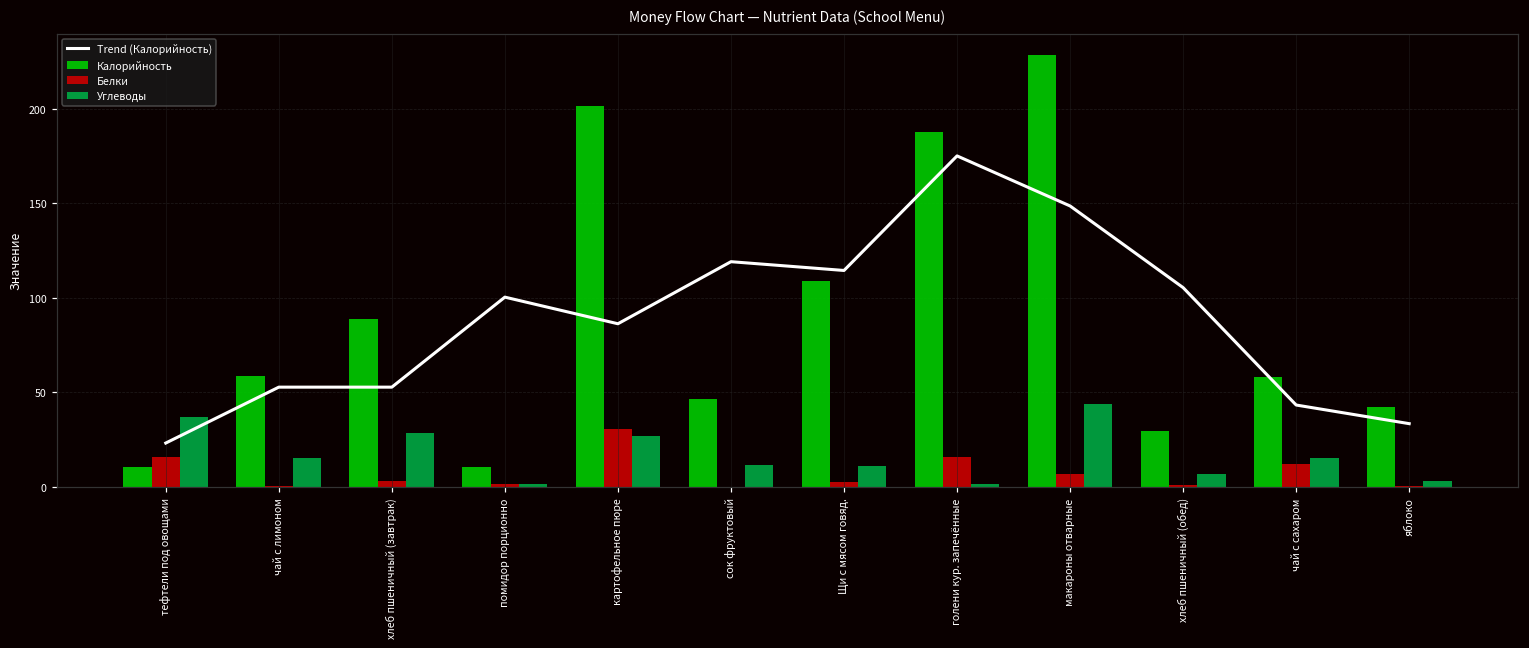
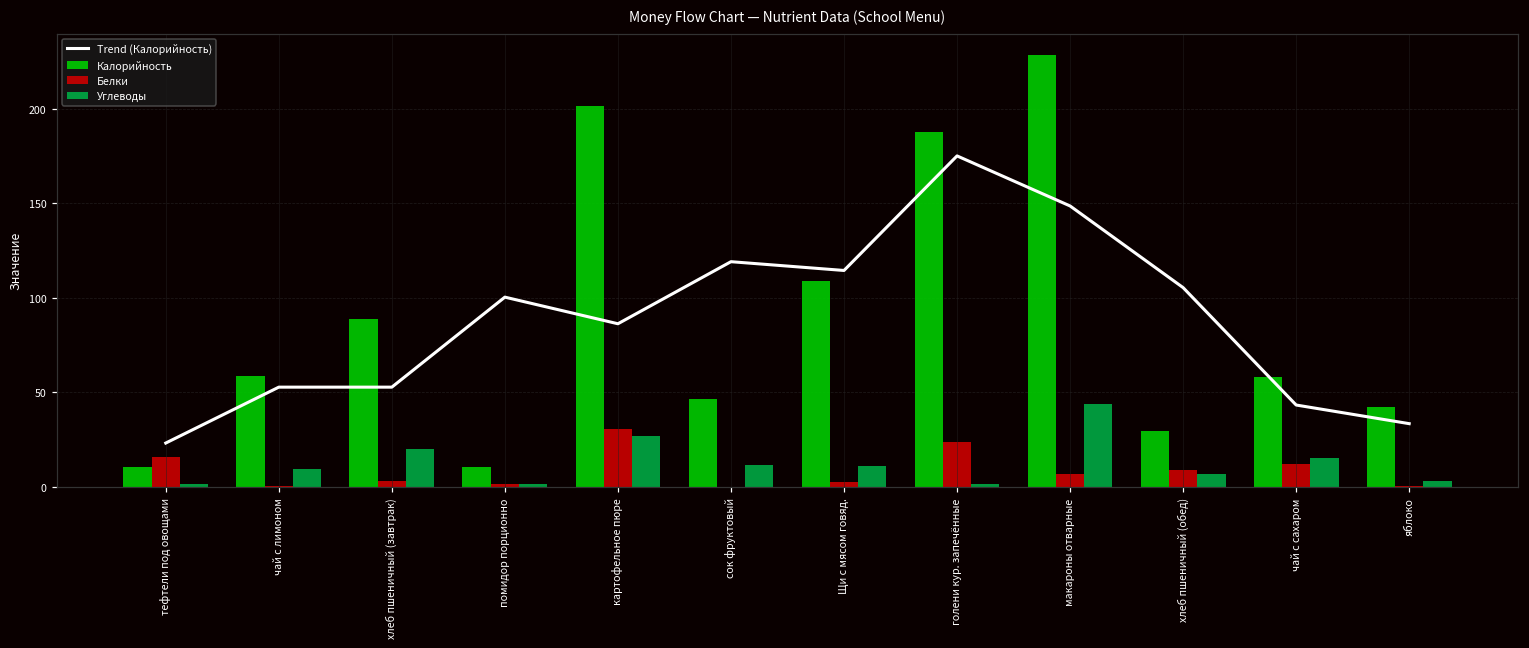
Углеводы, тефтели под овощами: 37 -> 1
Углеводы, чай с лимоном: 15 -> 9
Углеводы, хлеб пшеничный (завтрак): 28 -> 20
Белки, голени кур. запечённые: 15 -> 24
Белки, хлеб пшеничный (обед): 1 -> 9
